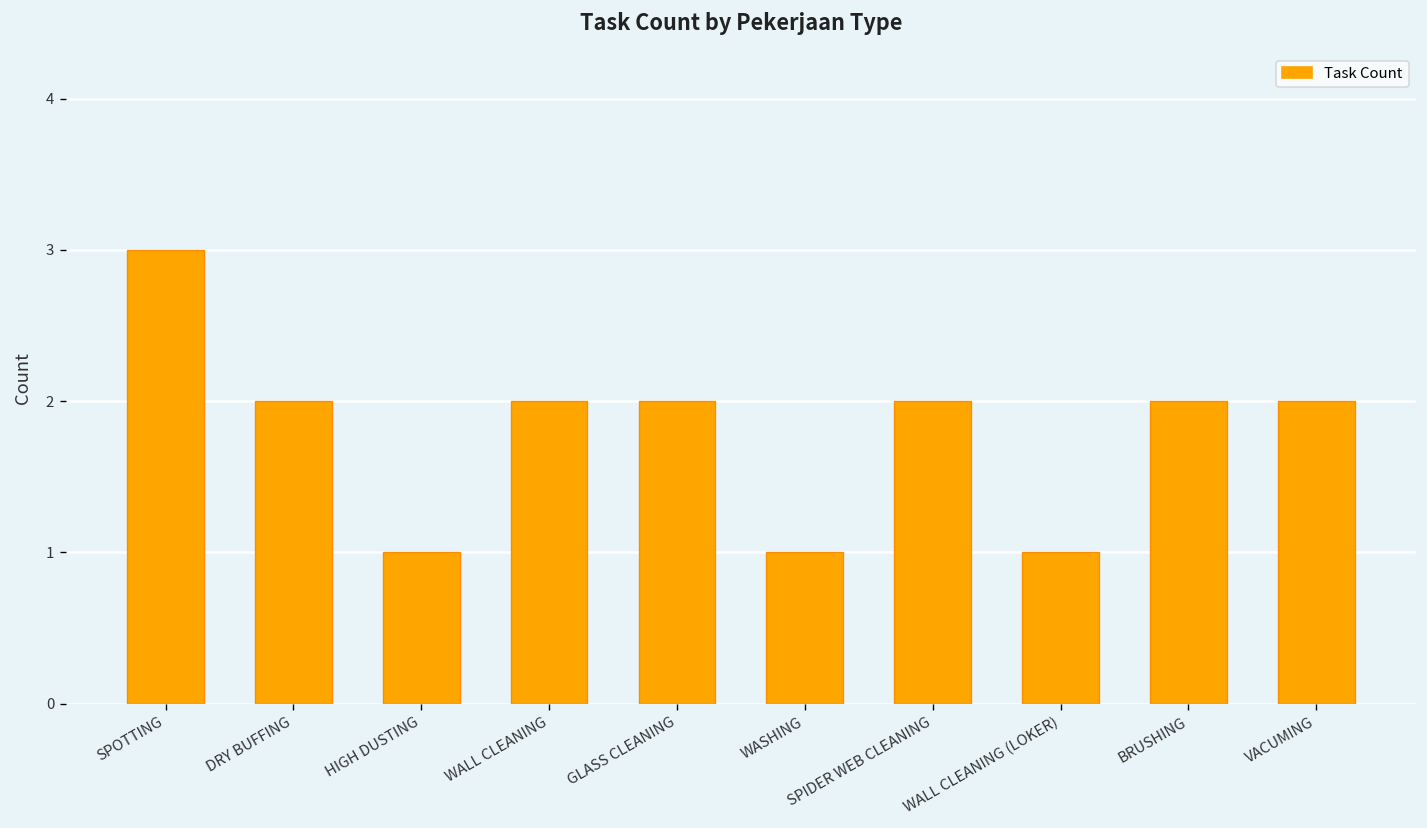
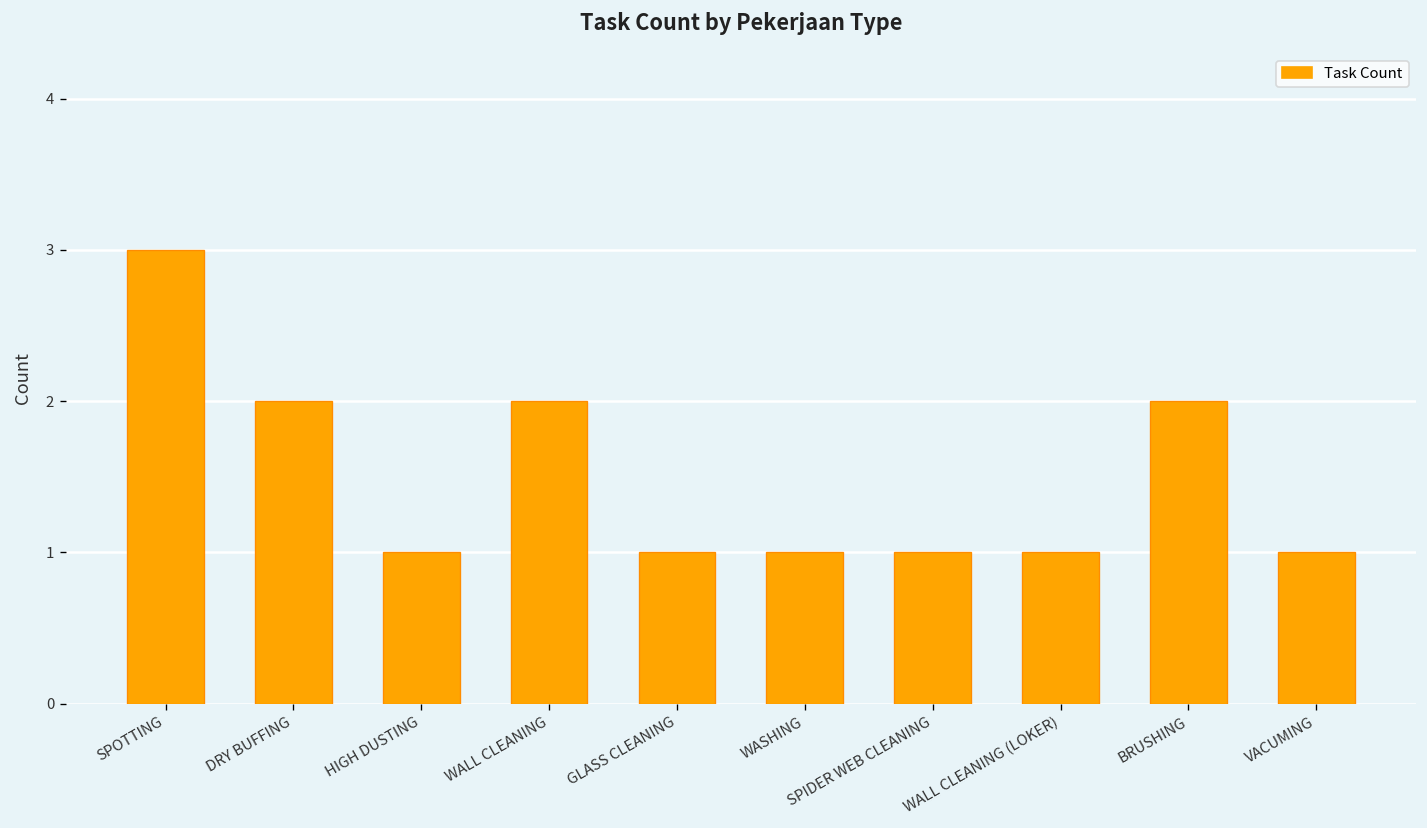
GLASS CLEANING: 2 -> 1
SPIDER WEB CLEANING: 2 -> 1
VACUMING: 2 -> 1
